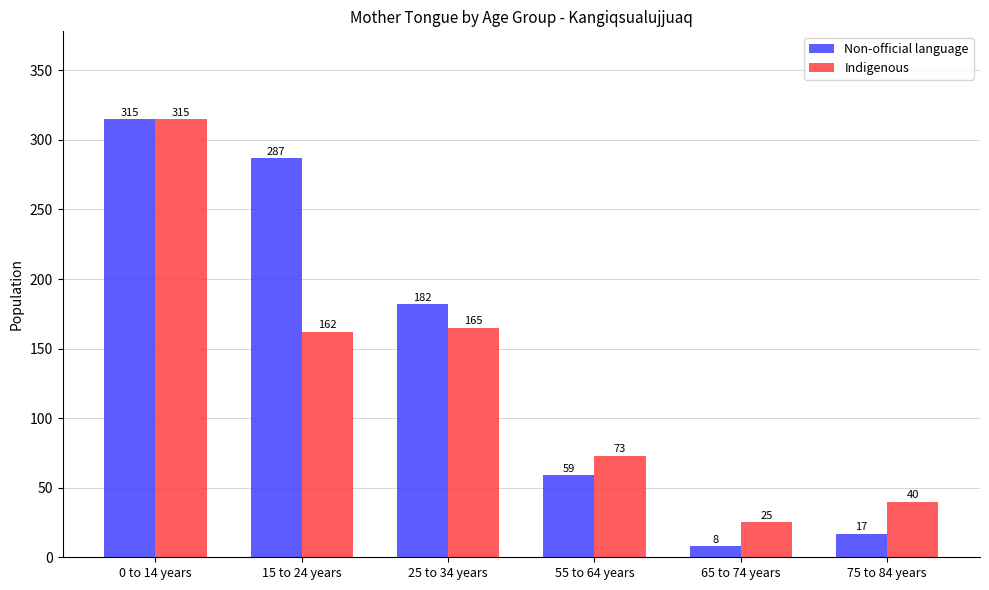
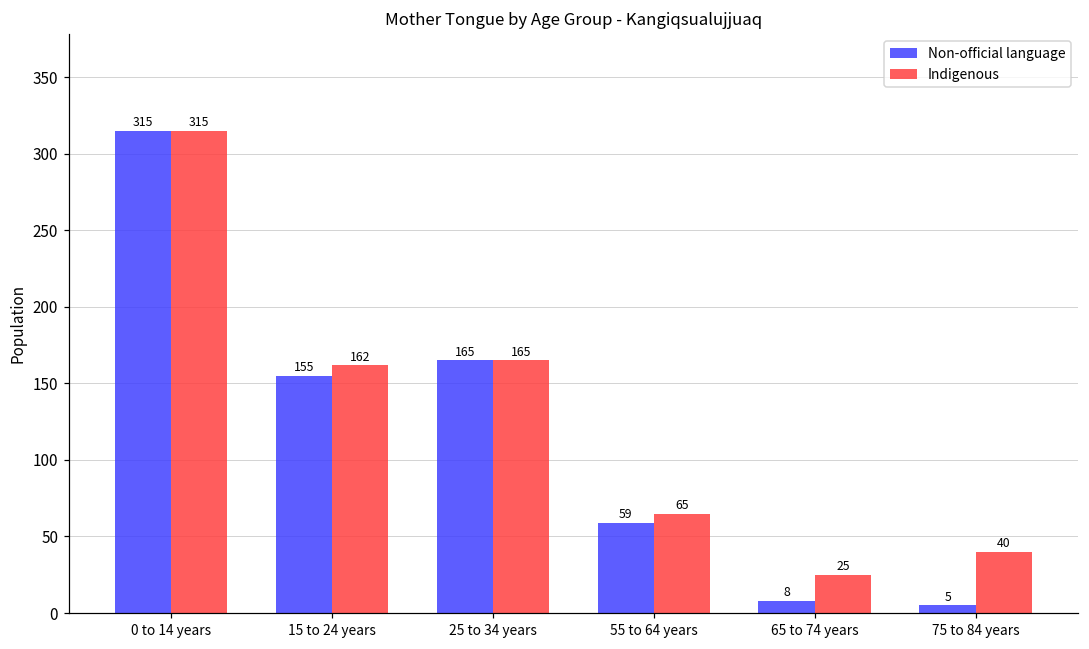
Non-official language, 15 to 24 years: 287 -> 155
Non-official language, 25 to 34 years: 182 -> 165
Indigenous, 55 to 64 years: 73 -> 65
Non-official language, 75 to 84 years: 17 -> 5
